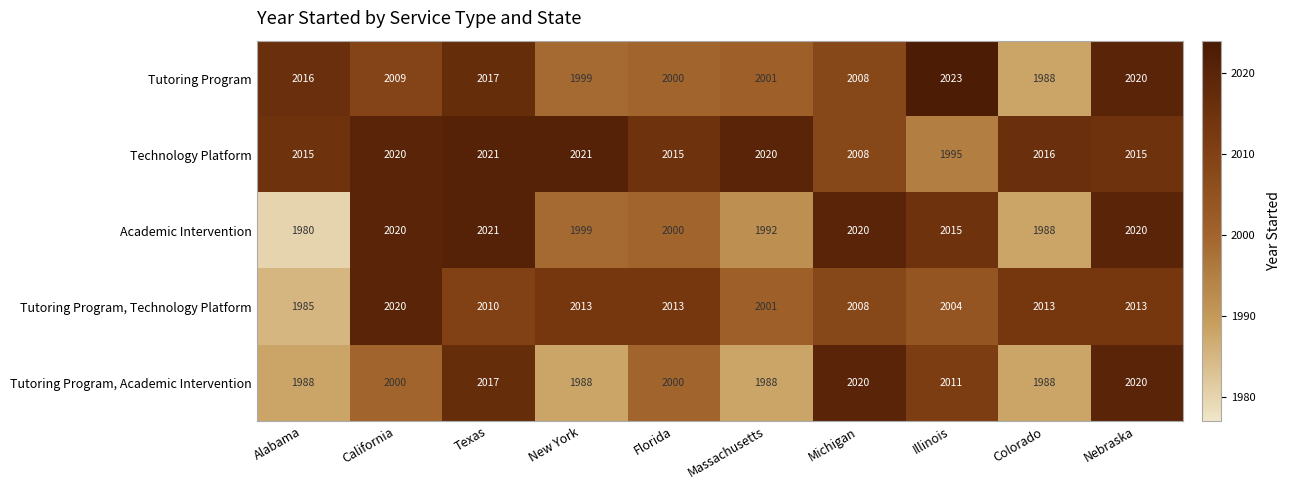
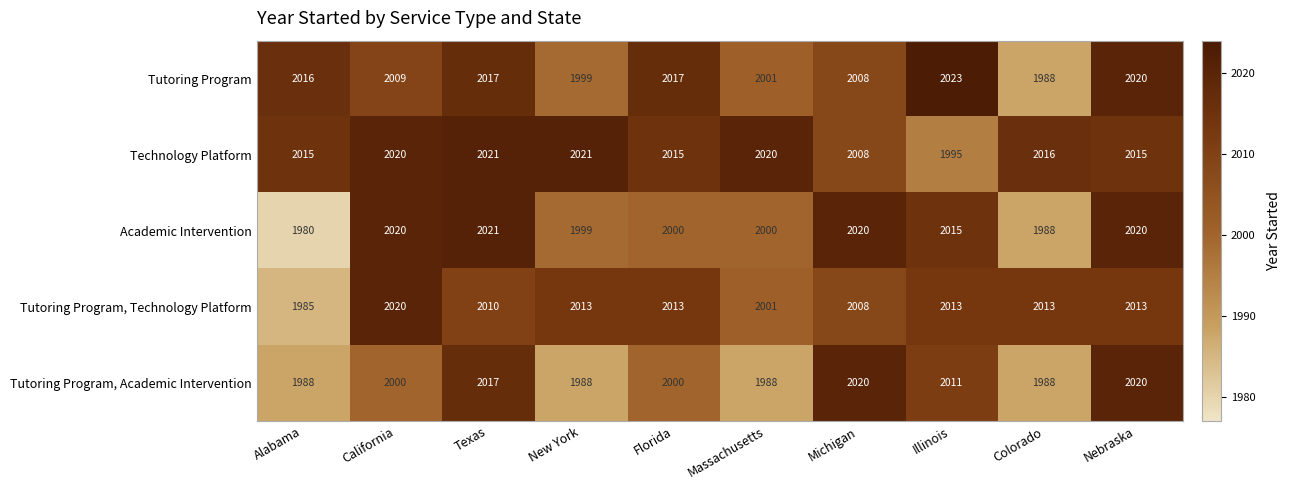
Tutoring Program, Florida: 2000 -> 2017
Academic Intervention, Massachusetts: 1992 -> 2000
Tutoring Program, Technology Platform, Illinois: 2004 -> 2013
